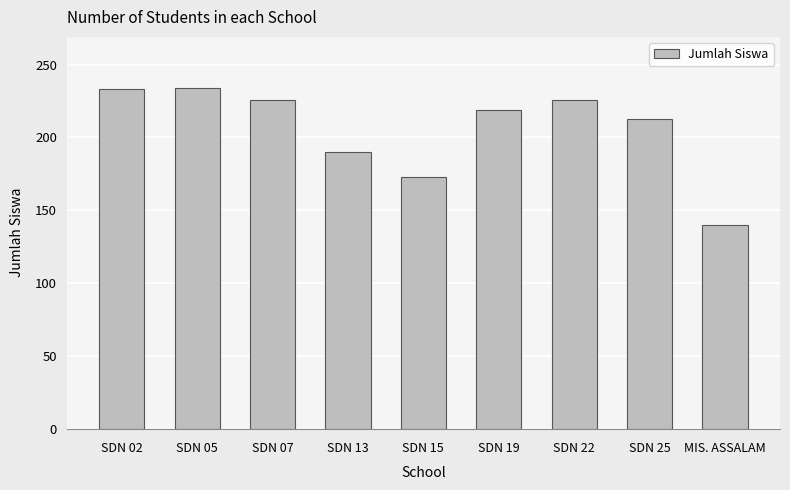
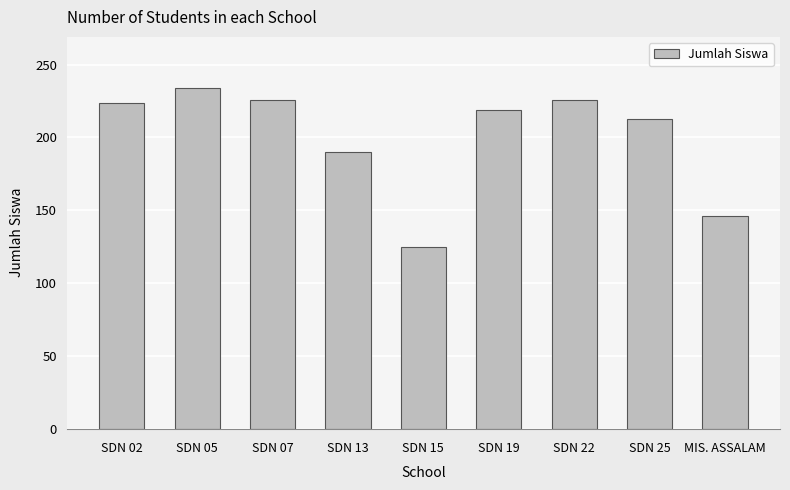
SDN 02: 233 -> 224
SDN 15: 173 -> 125
MIS. ASSALAM: 140 -> 146
